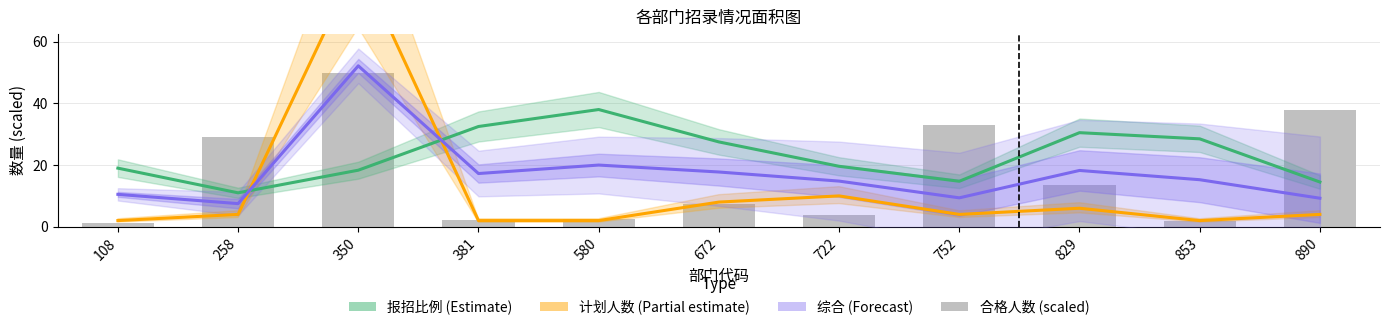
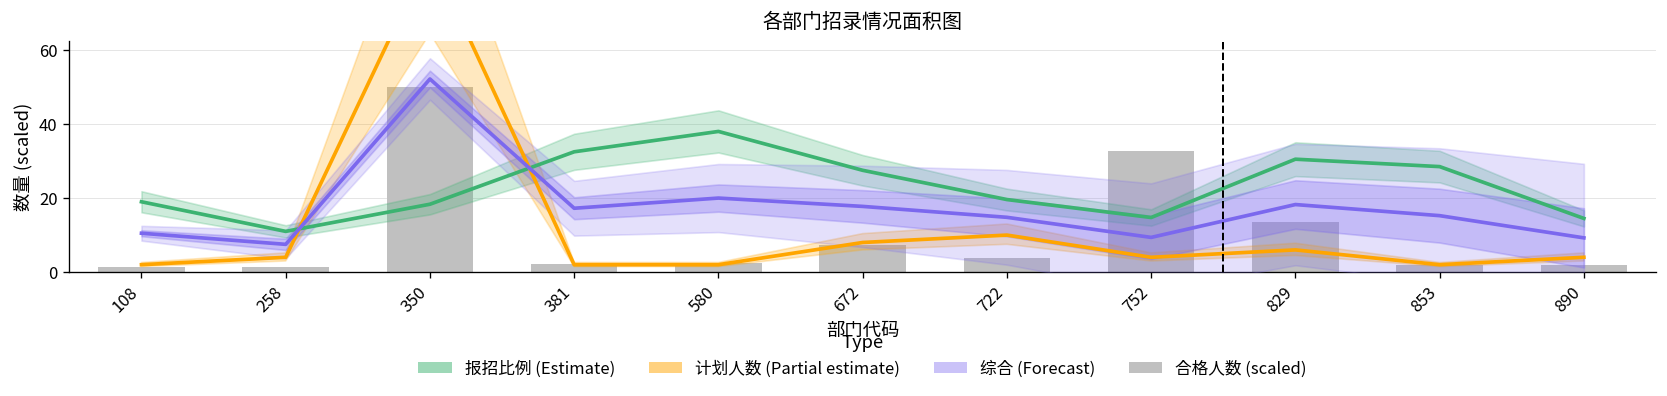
合格人数 (scaled), 258: 29 -> 1
合格人数 (scaled), 890: 38 -> 2
